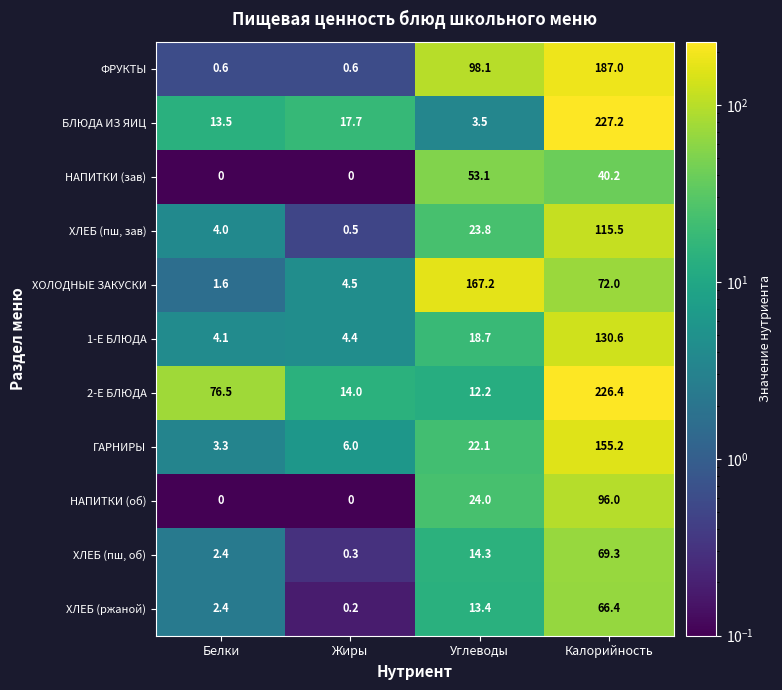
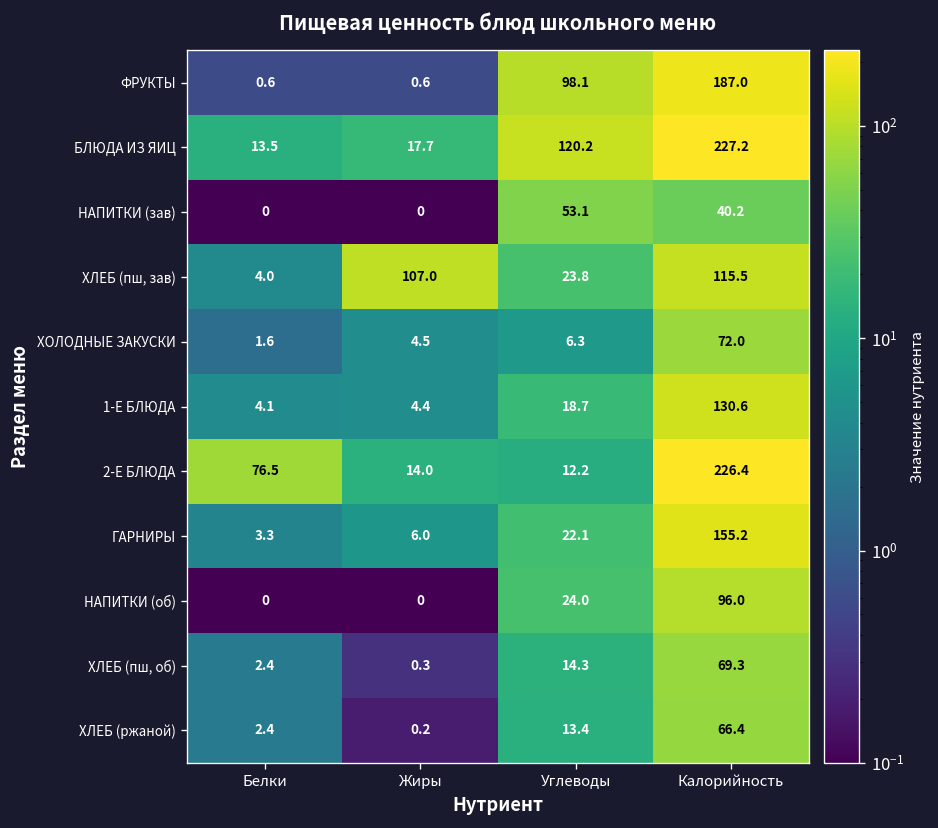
БЛЮДА ИЗ ЯИЦ, Углеводы: 3.5 -> 120.2
ХЛЕБ (пш, зав), Жиры: 0.5 -> 107.0
ХОЛОДНЫЕ ЗАКУСКИ, Углеводы: 167.2 -> 6.3
